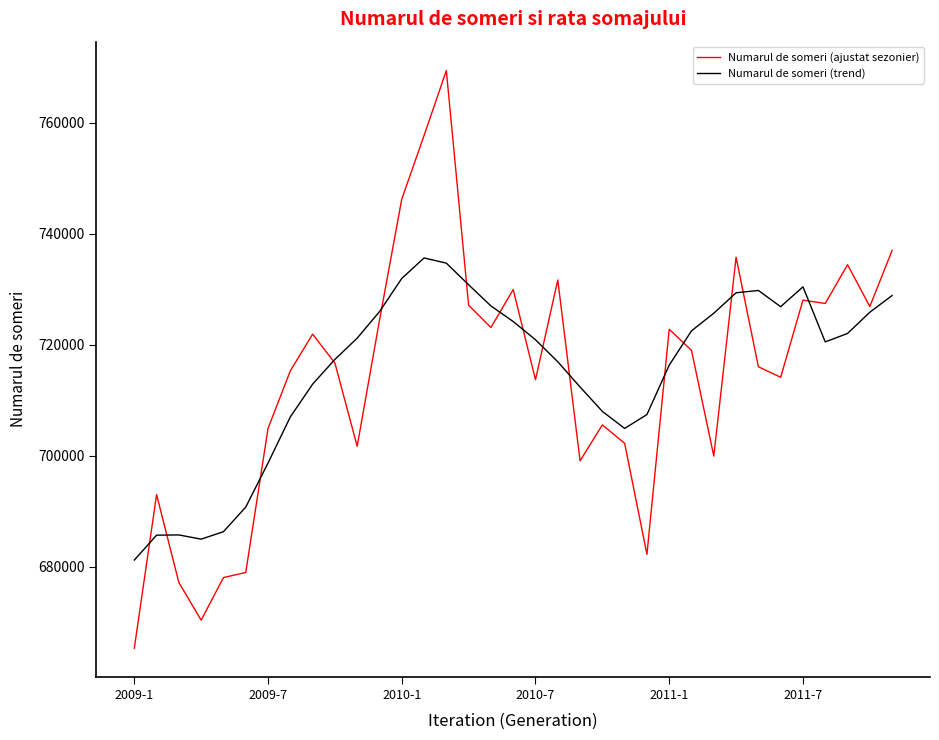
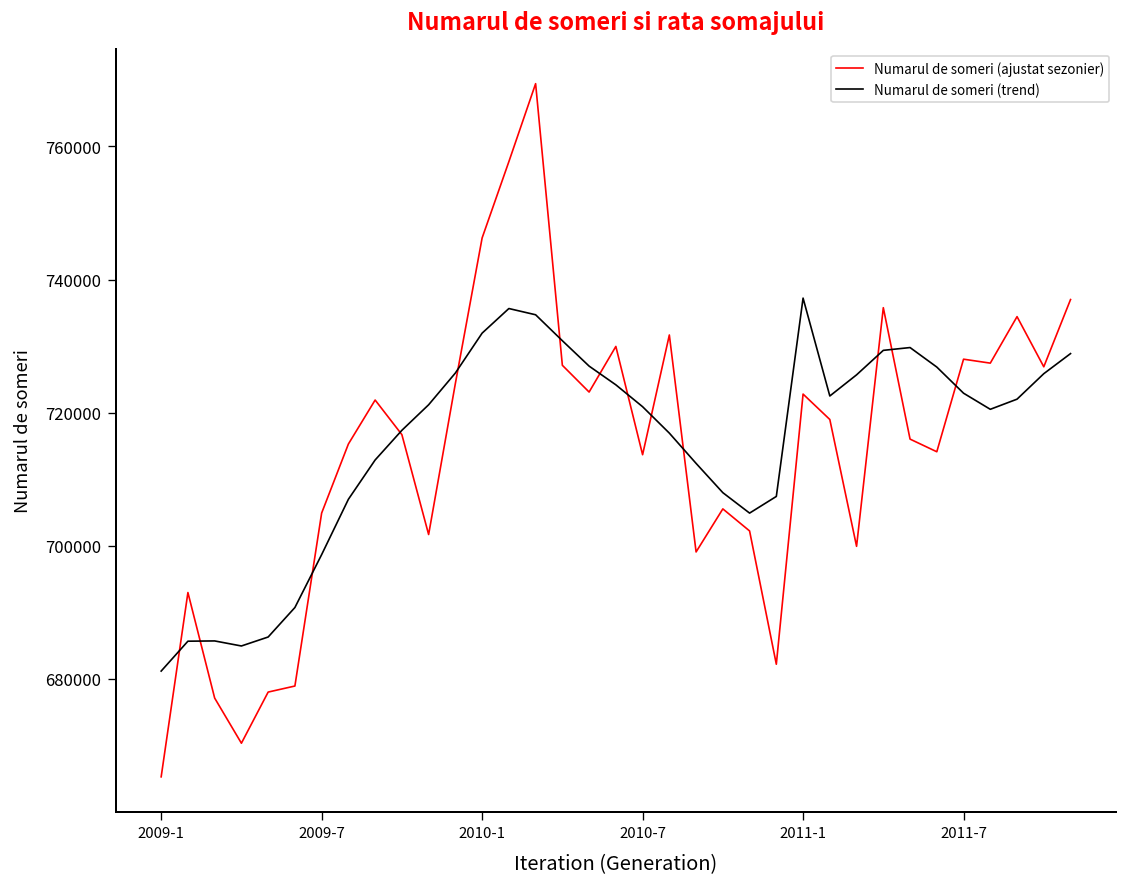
Numarul de someri (trend), 2011-1: 716000 -> 737000
Numarul de someri (trend), 2011-7: 730000 -> 723000
